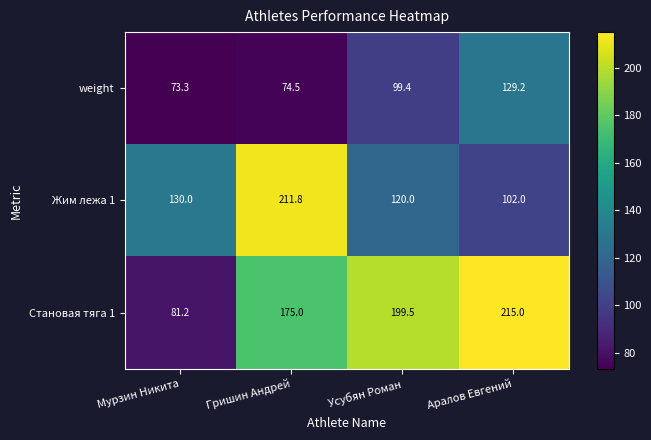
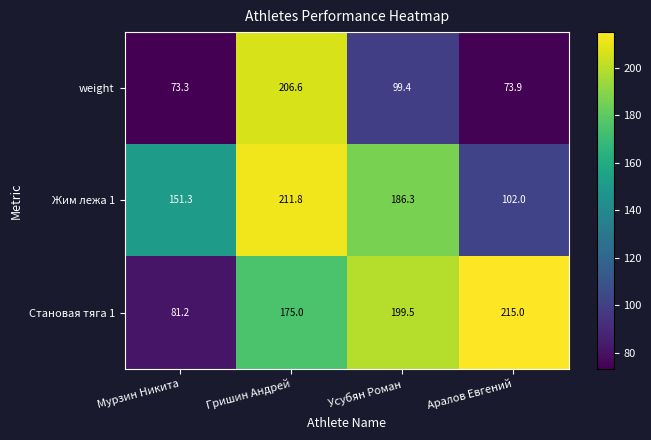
weight, Гришин Андрей: 74.5 -> 206.6
weight, Аралов Евгений: 129.2 -> 73.9
Жим лежа 1, Мурзин Никита: 130.0 -> 151.3
Жим лежа 1, Усубян Роман: 120.0 -> 186.3
